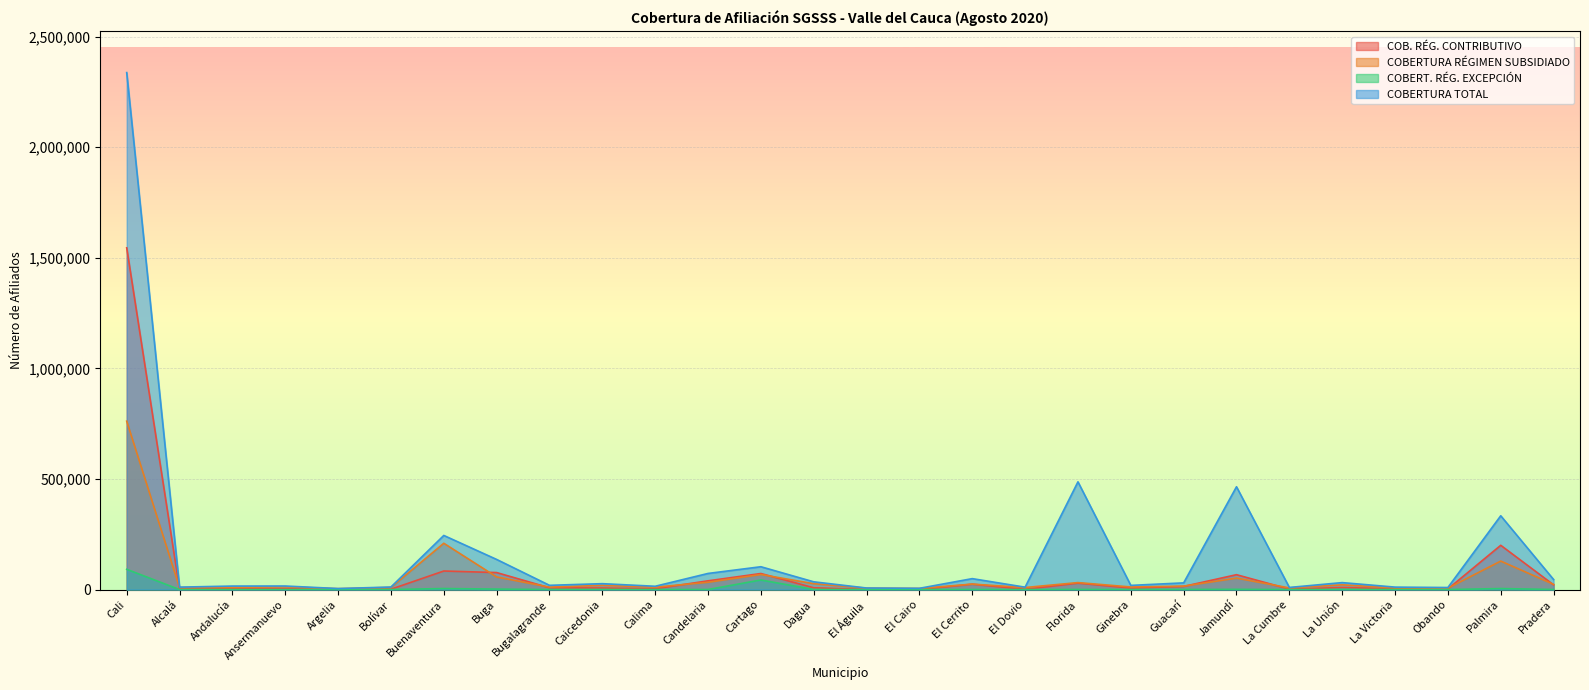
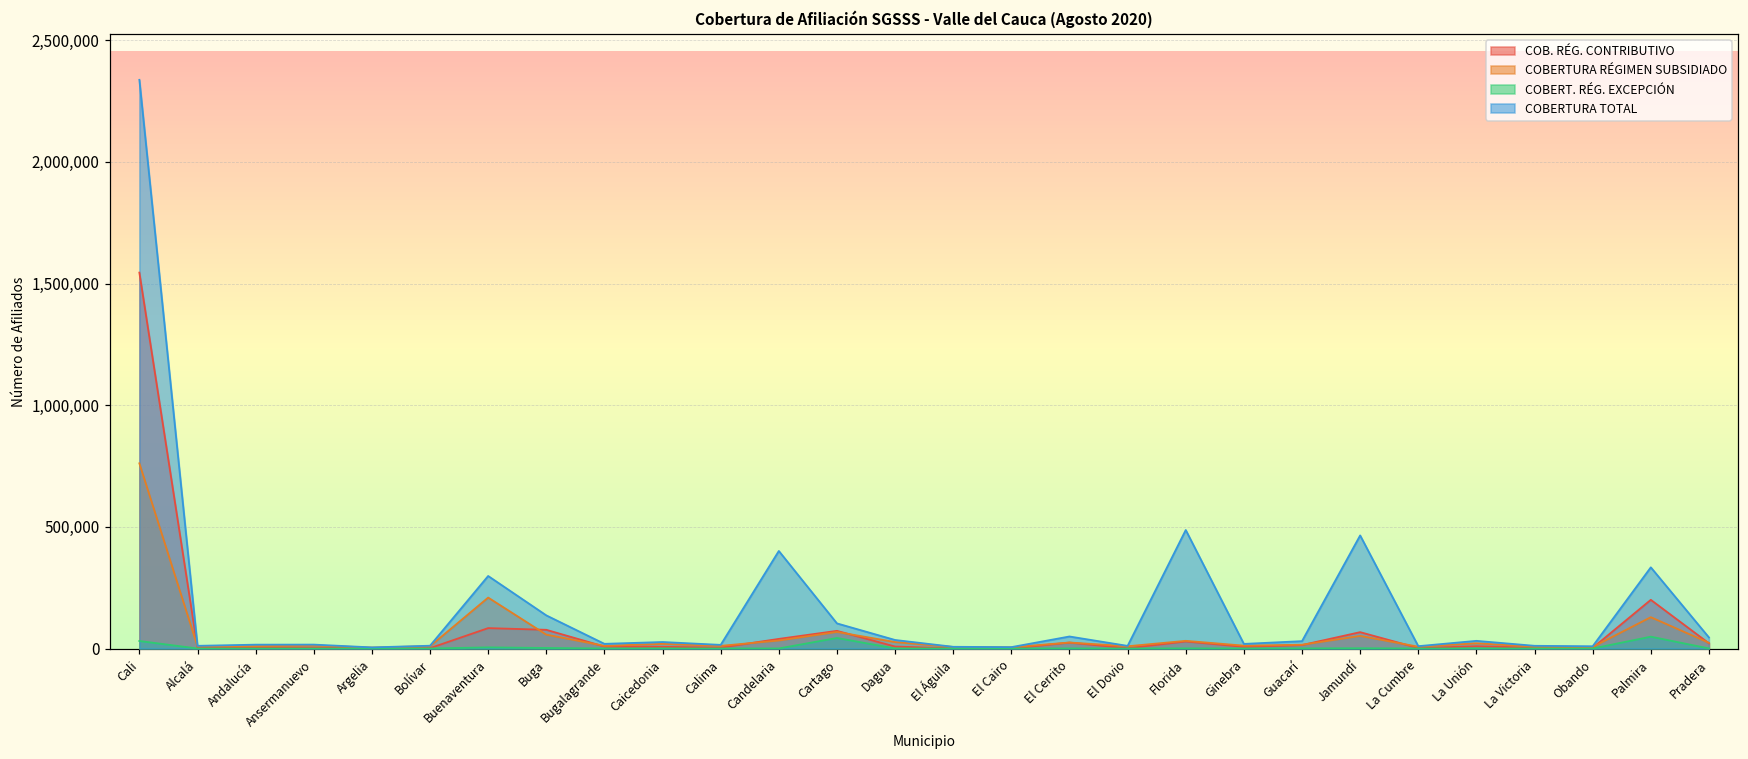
COBERT. RÉG. EXCEPCIÓN, Cali: 90,000 -> 30,000
COBERTURA TOTAL, Buenaventura: 240,000 -> 300,000
COBERTURA TOTAL, Candelaria: 70,000 -> 400,000
COBERT. RÉG. EXCEPCIÓN, Palmira: 0 -> 50,000
